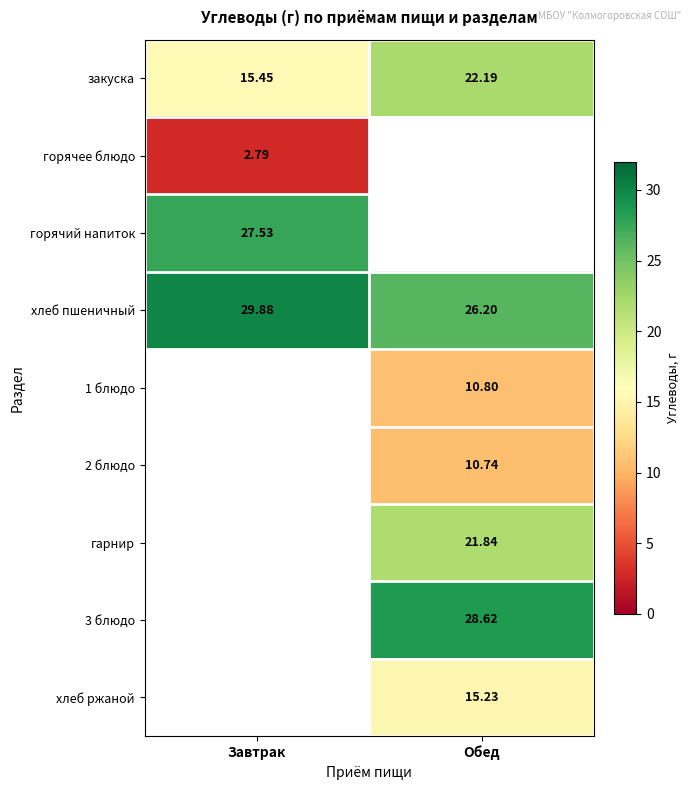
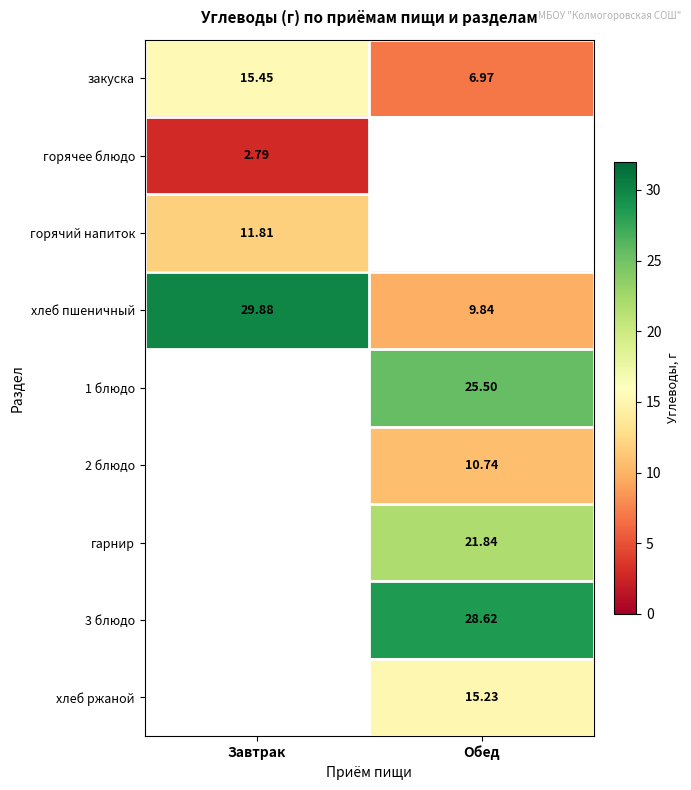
закуска, Обед: 22.19 -> 6.97
горячий напиток, Завтрак: 27.53 -> 11.81
хлеб пшеничный, Обед: 26.20 -> 9.84
1 блюдо, Обед: 10.80 -> 25.50
